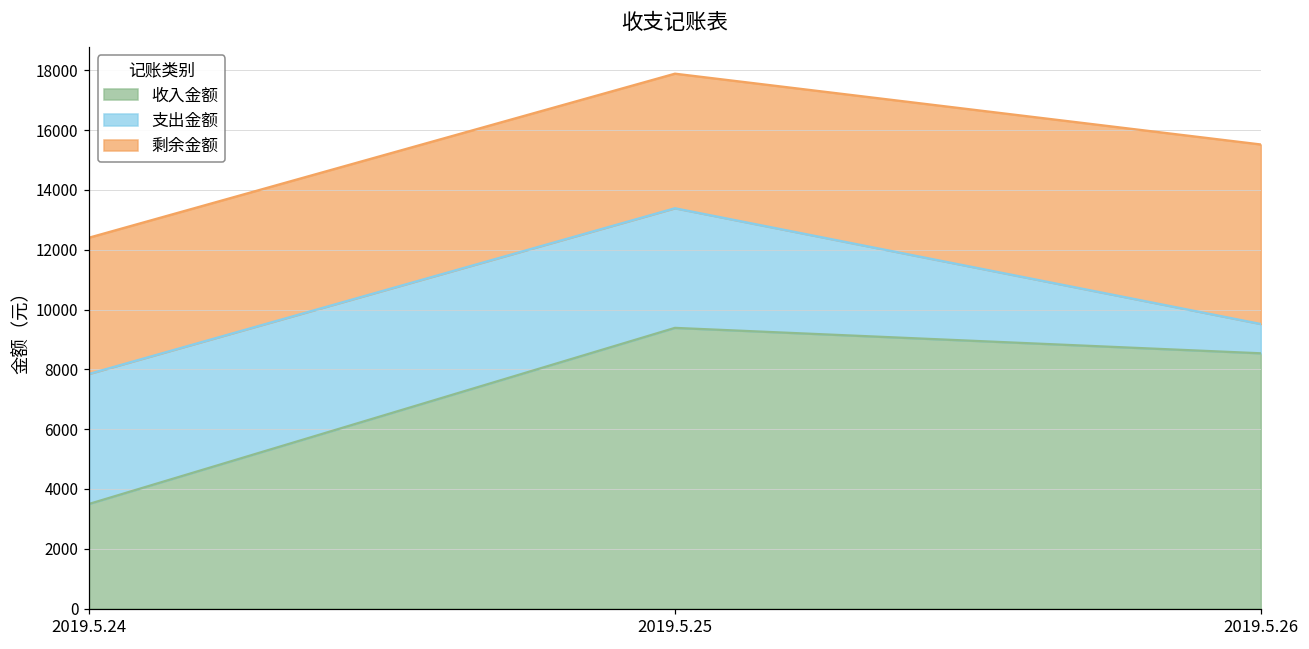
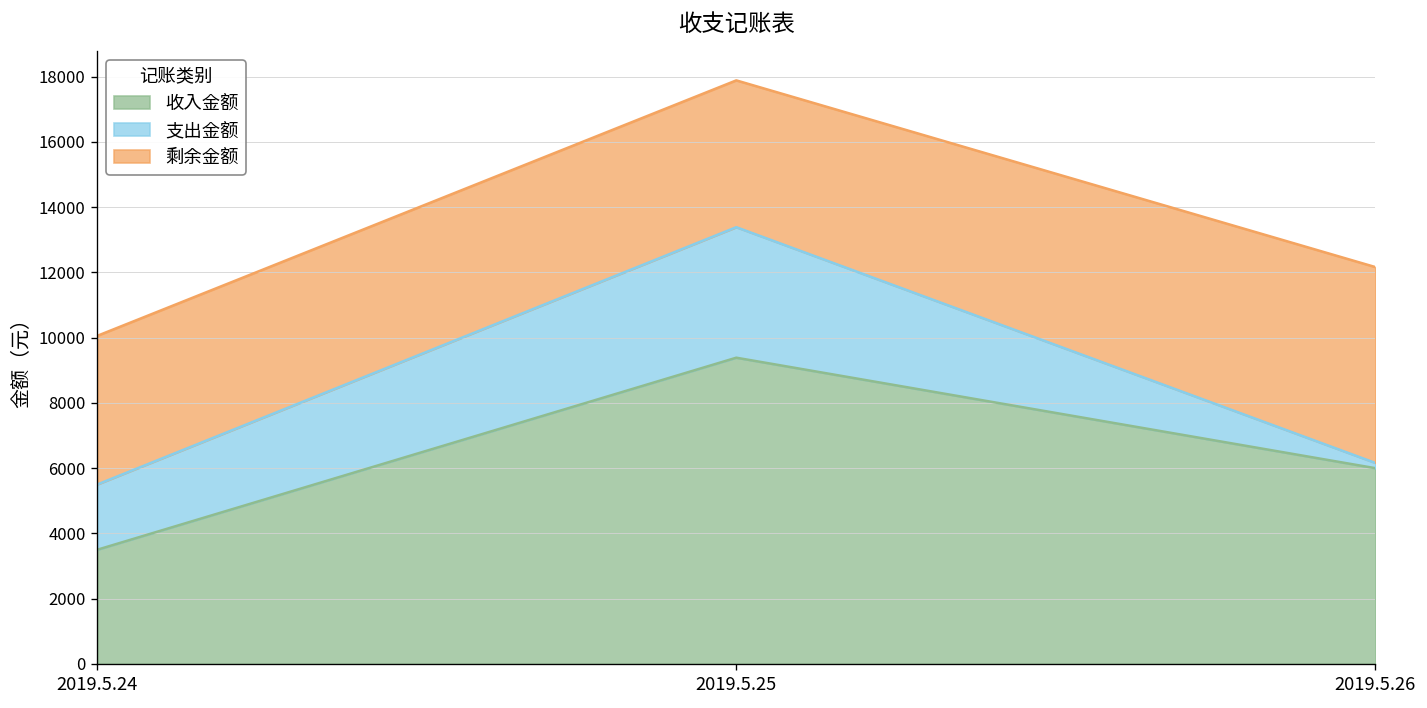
支出金额, 2019.5.24: 4300 -> 2000
收入金额, 2019.5.26: 8500 -> 6000
支出金额, 2019.5.26: 1000 -> 200
